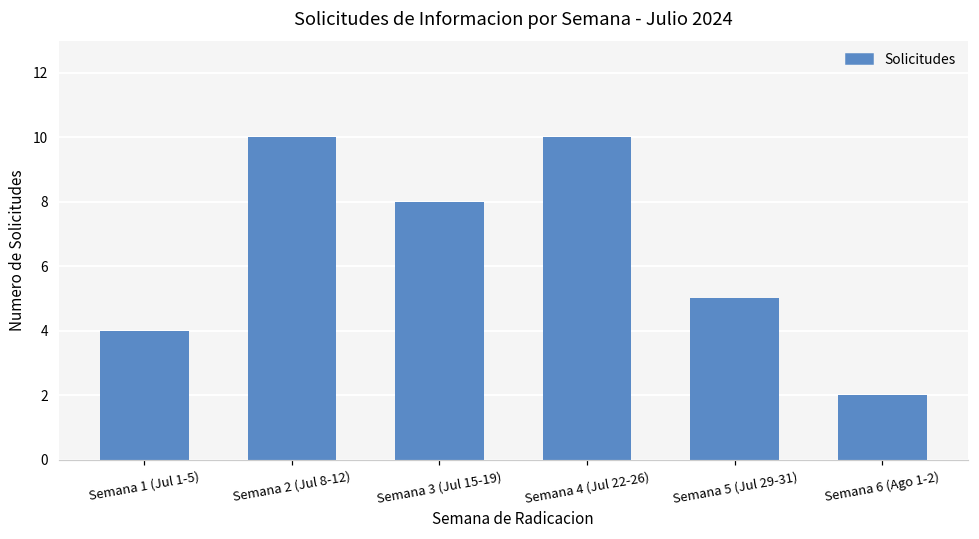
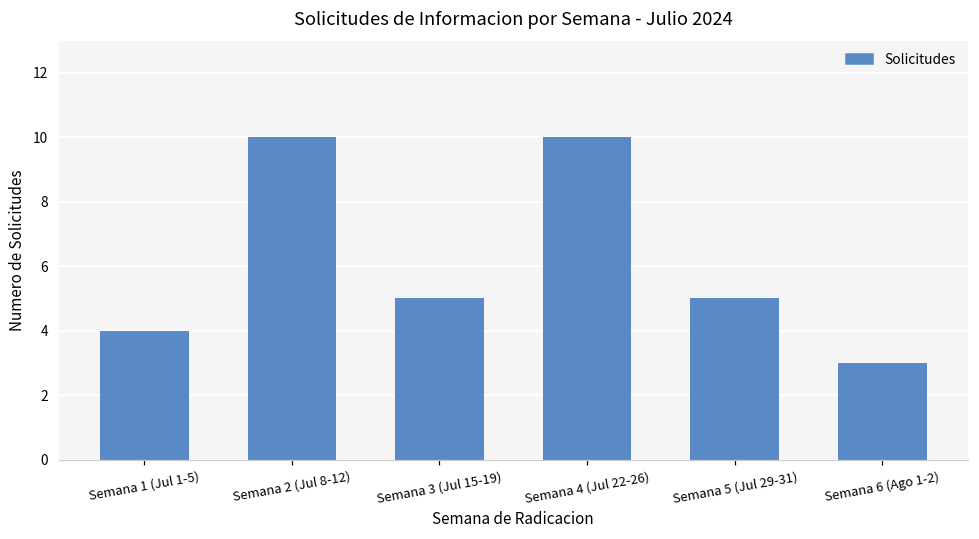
Semana 3 (Jul 15-19): 8 -> 5
Semana 6 (Ago 1-2): 2 -> 3
